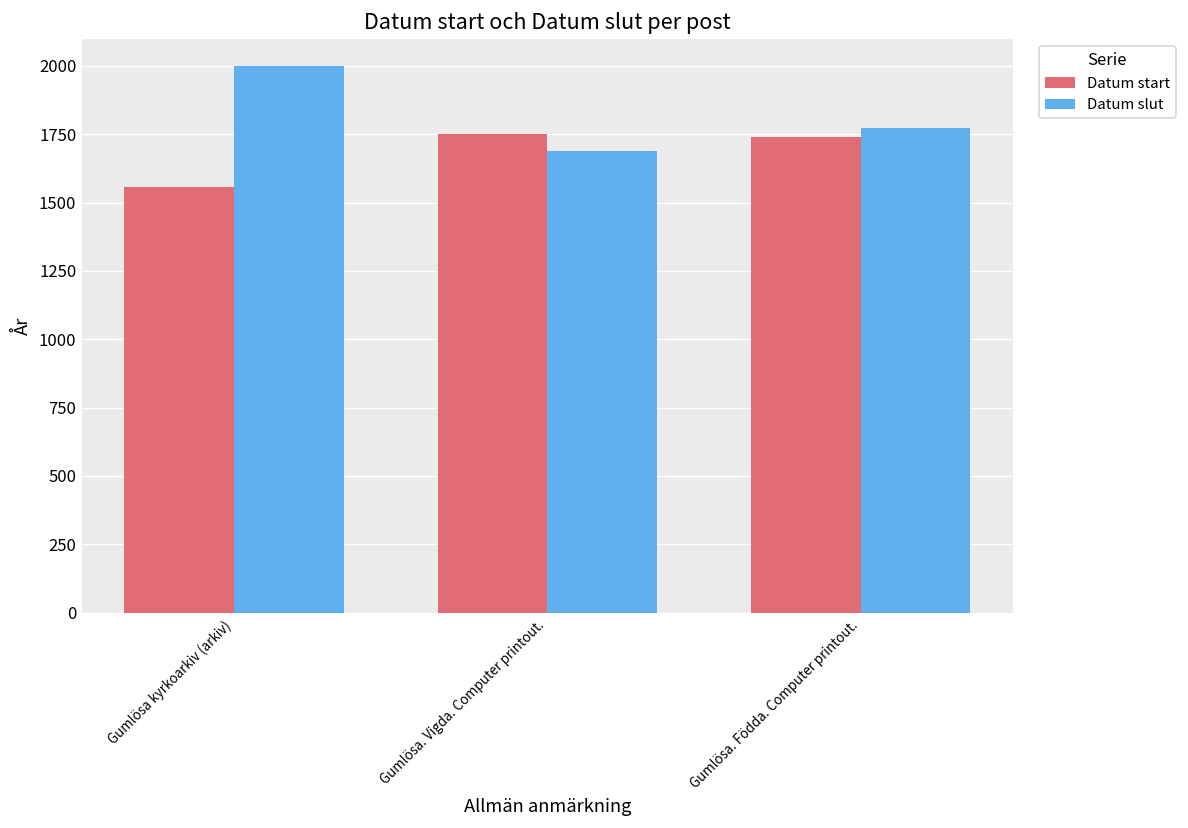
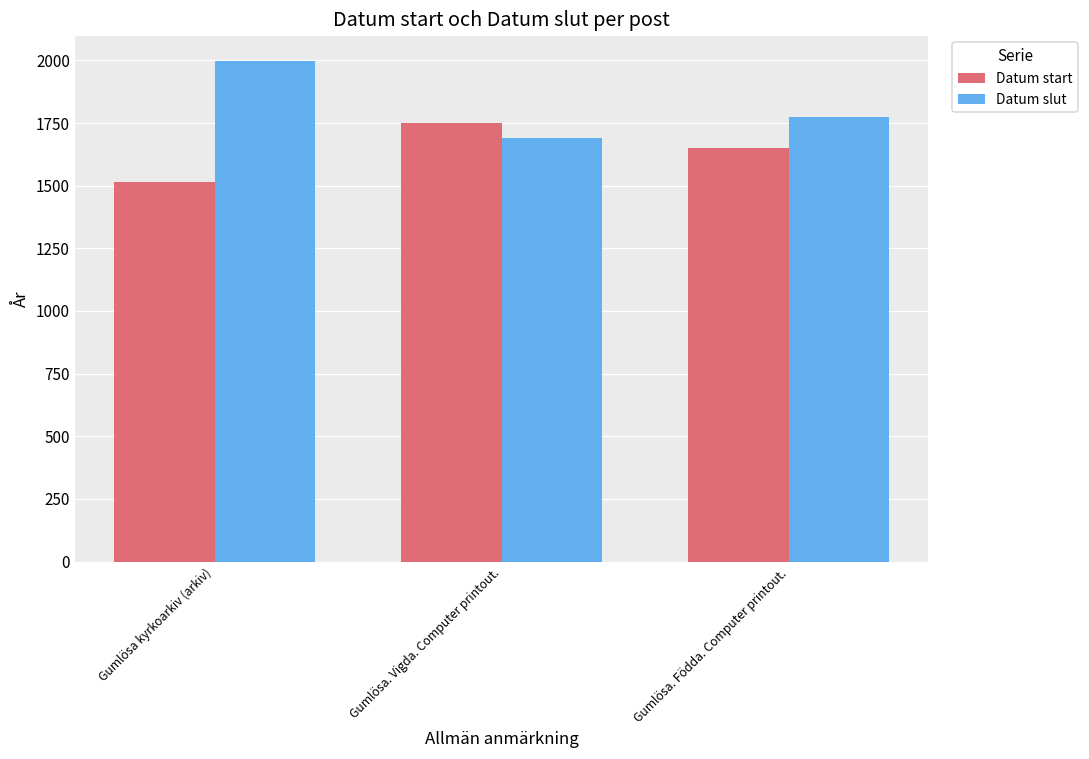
Datum start, Gumlösa kyrkoarkiv (arkiv): 1560 -> 1520
Datum start, Gumlösa. Födda. Computer printout.: 1740 -> 1650
